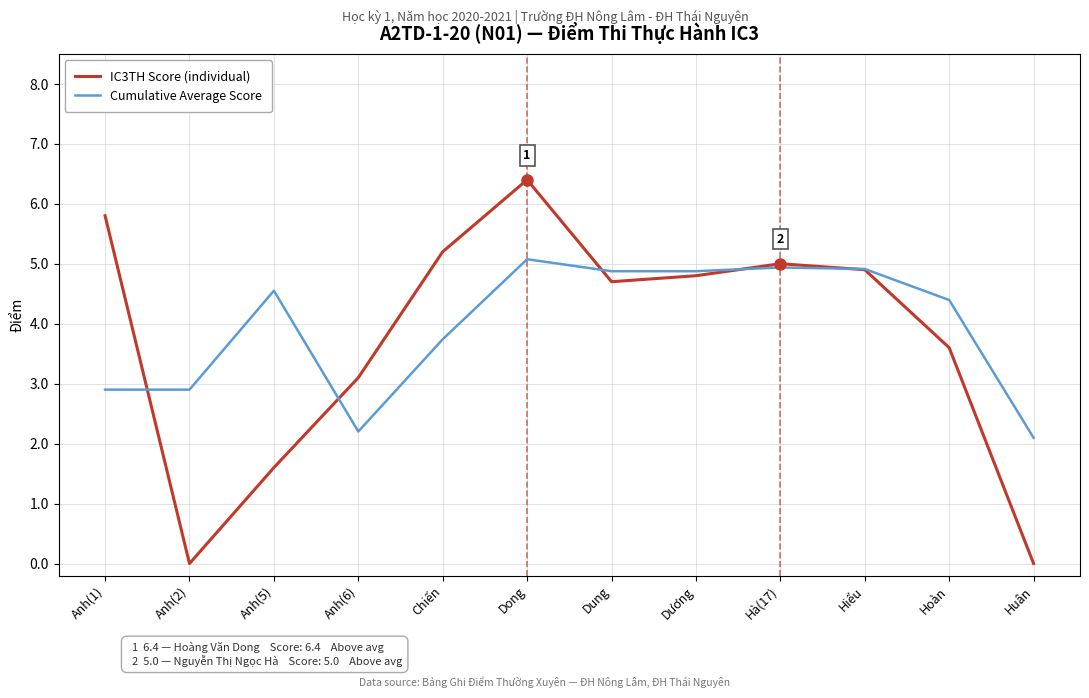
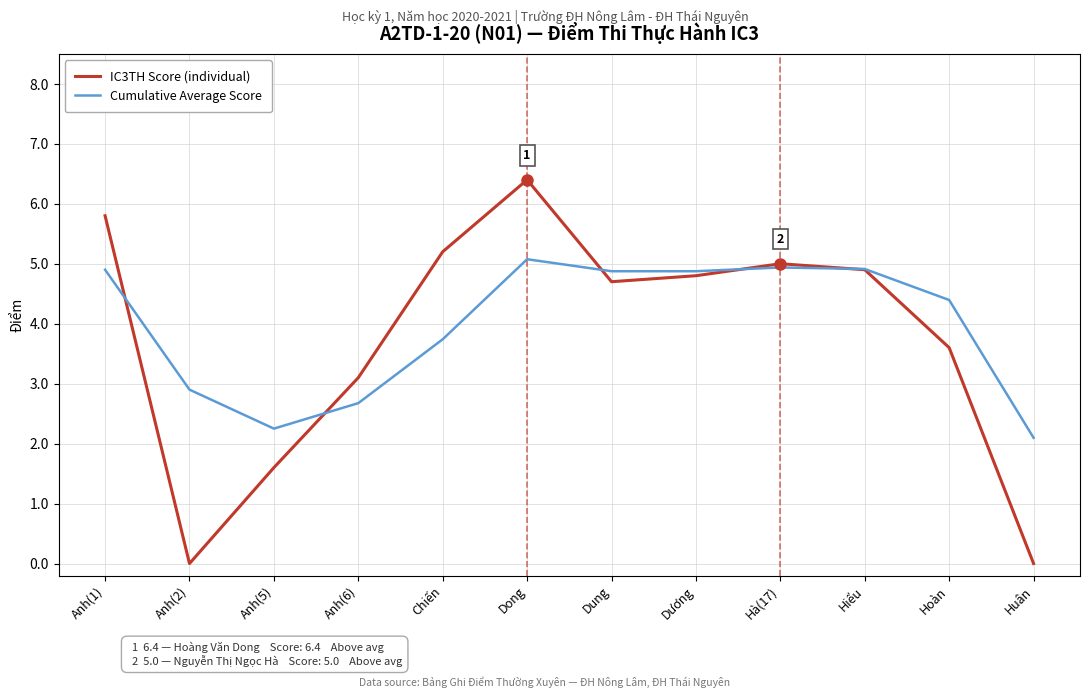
Cumulative Average Score, Anh(1): 2.9 -> 4.9
Cumulative Average Score, Anh(5): 4.6 -> 2.3
Cumulative Average Score, Anh(6): 2.2 -> 2.7
